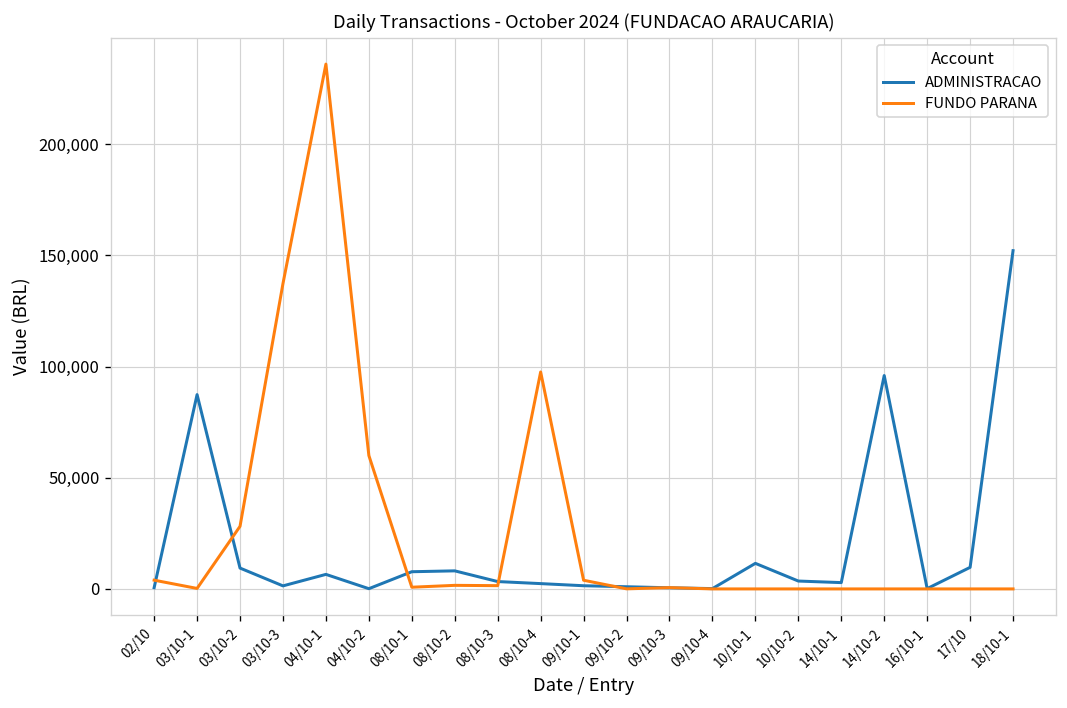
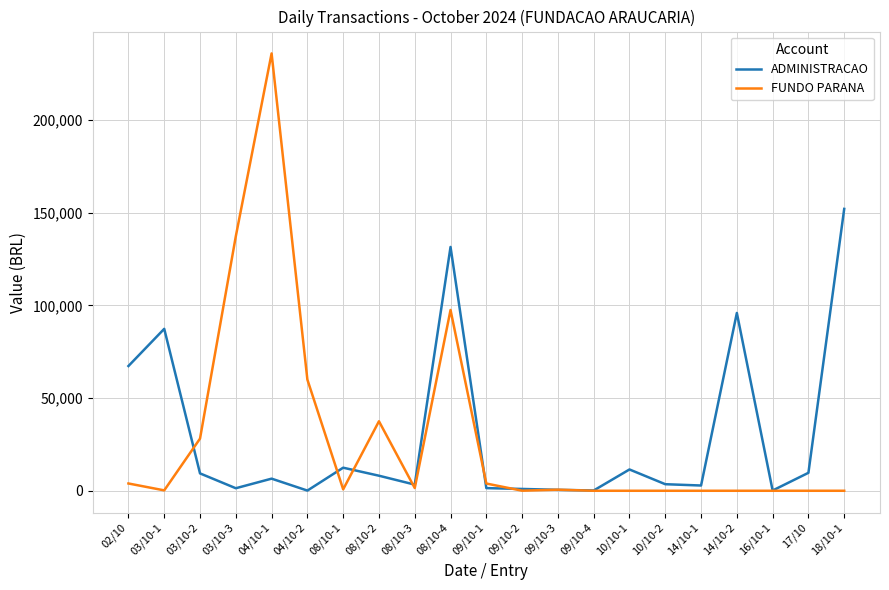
ADMINISTRACAO, 02/10: 1,000 -> 67,000
ADMINISTRACAO, 08/10-1: 8,000 -> 12,000
FUNDO PARANA, 08/10-2: 2,000 -> 38,000
ADMINISTRACAO, 08/10-4: 2,000 -> 132,000
